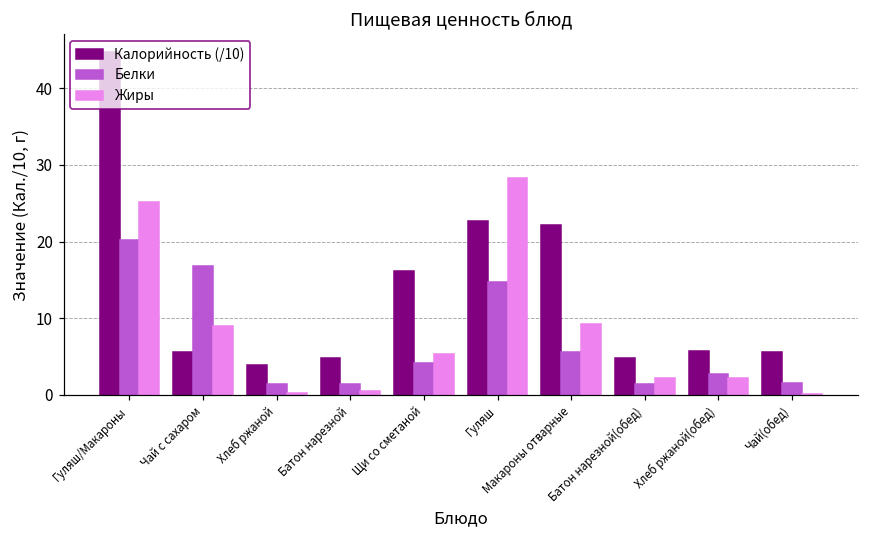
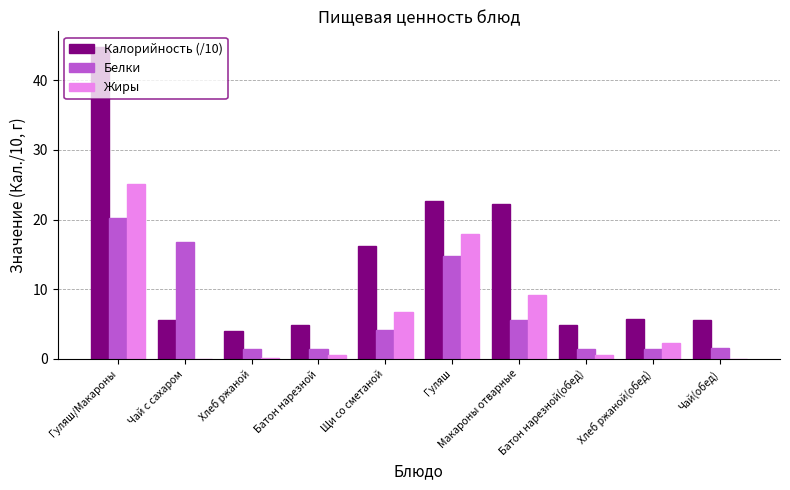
Жиры, Чай с сахаром: 9 -> 0
Жиры, Щи со сметаной: 5 -> 7
Жиры, Гуляш: 28 -> 18
Жиры, Батон нарезной(обед): 2 -> 1
Белки, Хлеб ржаной(обед): 3 -> 1
